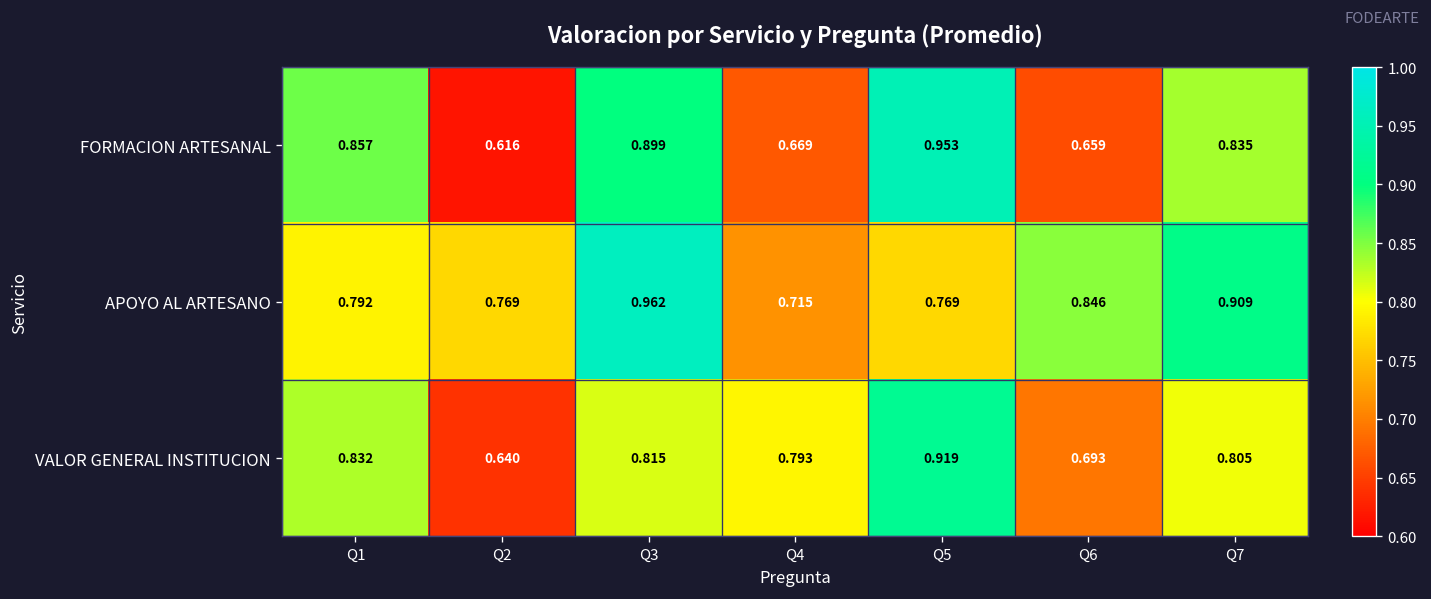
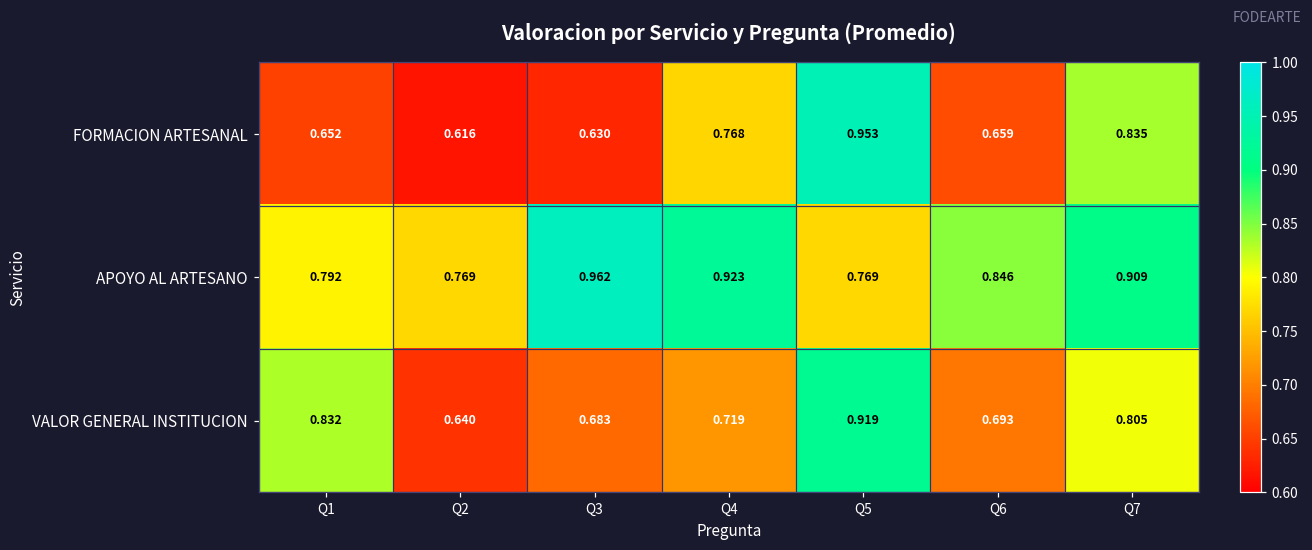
FORMACION ARTESANAL, Q1: 0.857 -> 0.652
FORMACION ARTESANAL, Q3: 0.899 -> 0.630
FORMACION ARTESANAL, Q4: 0.669 -> 0.768
APOYO AL ARTESANO, Q4: 0.715 -> 0.923
VALOR GENERAL INSTITUCION, Q3: 0.815 -> 0.683
VALOR GENERAL INSTITUCION, Q4: 0.793 -> 0.719
